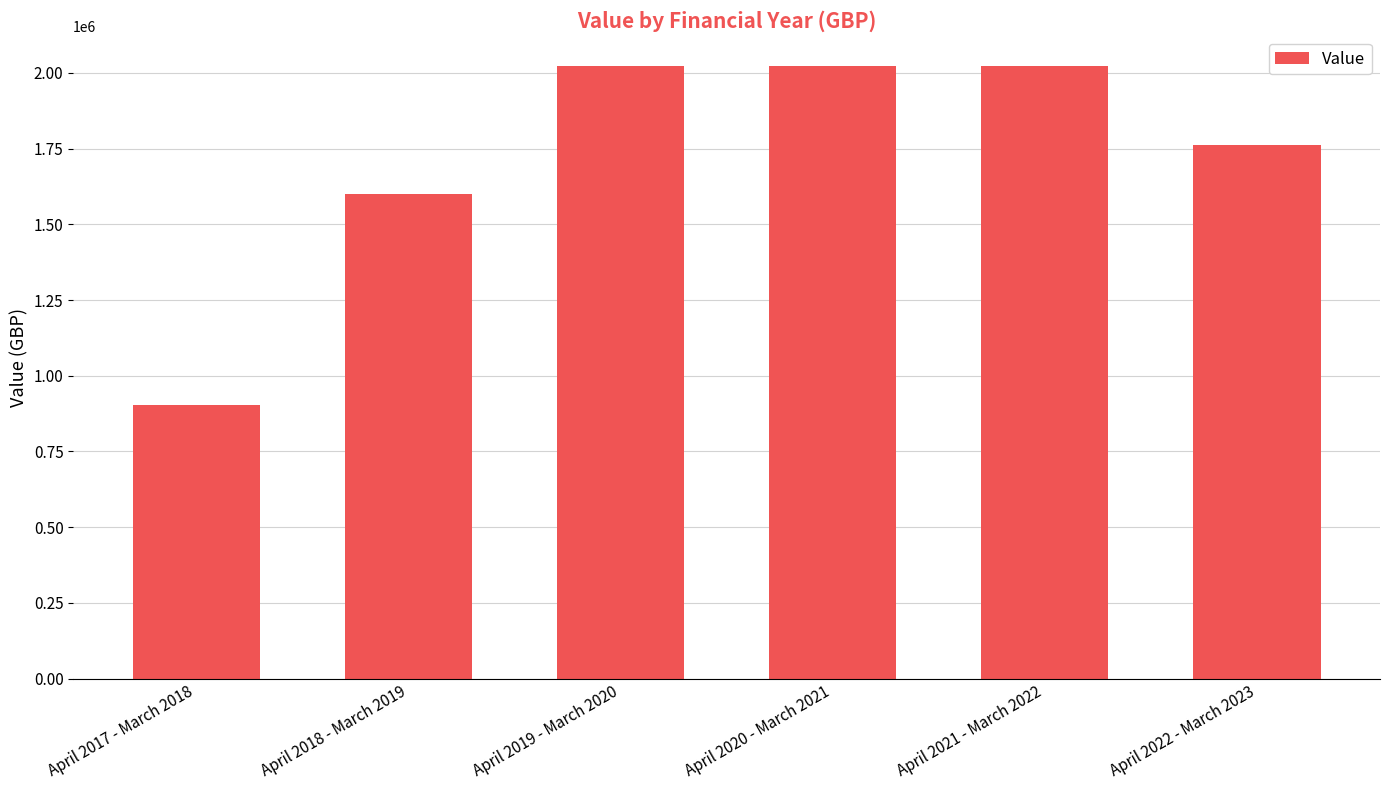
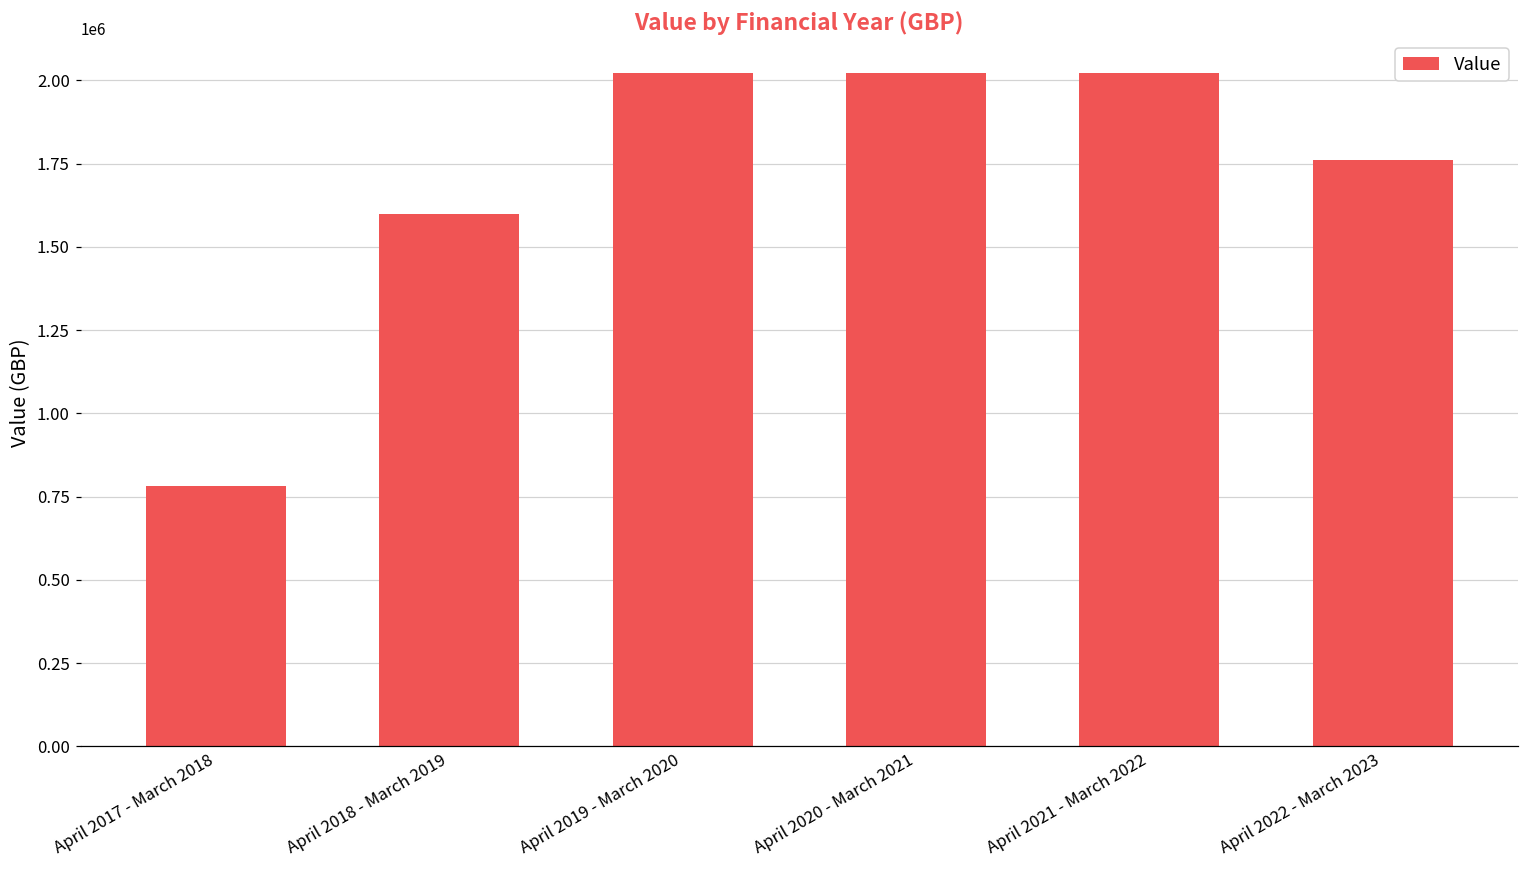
April 2017 - March 2018: 900000 -> 780000
